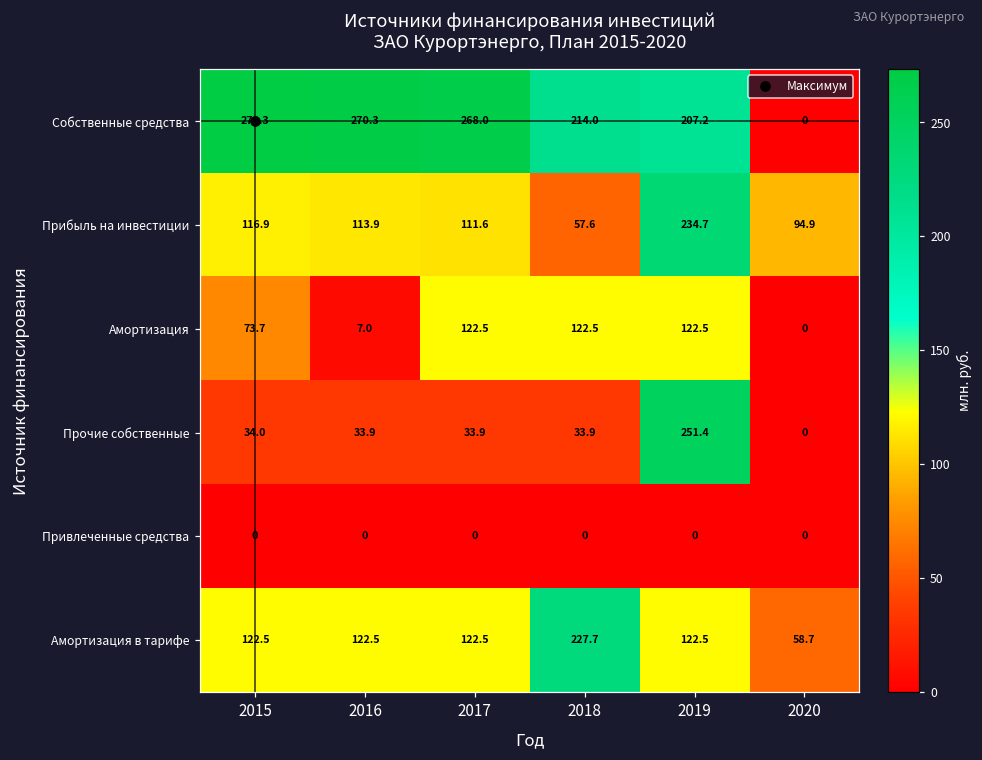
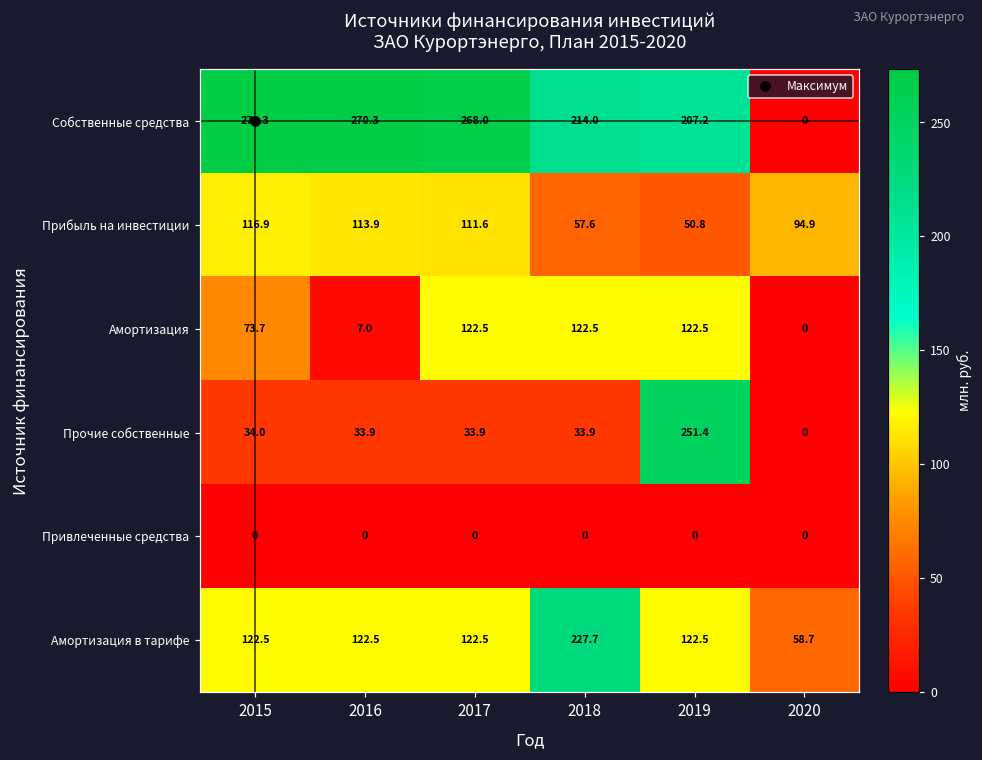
Прибыль на инвестиции, 2019: 234.7 -> 50.8
